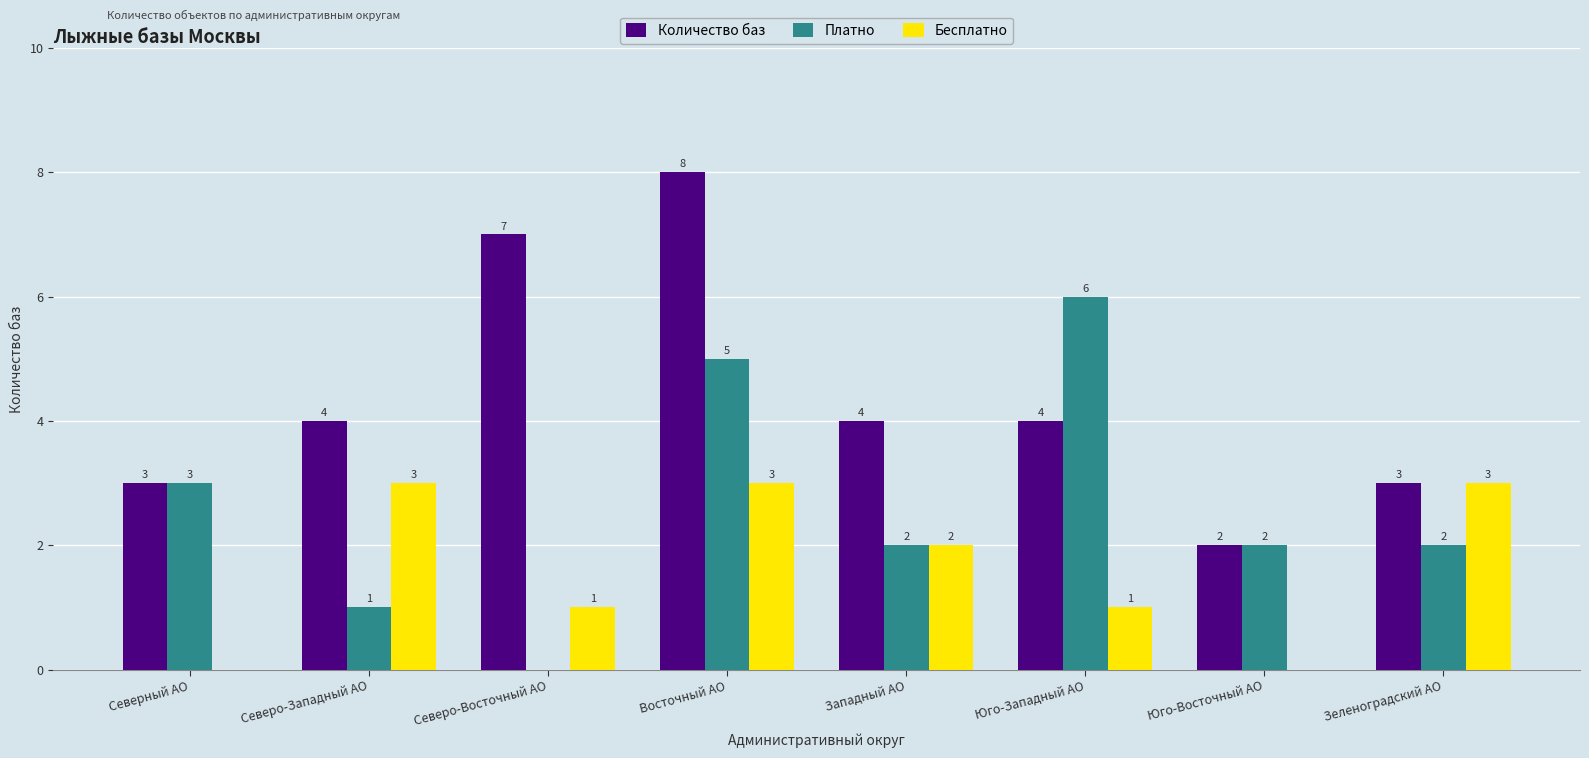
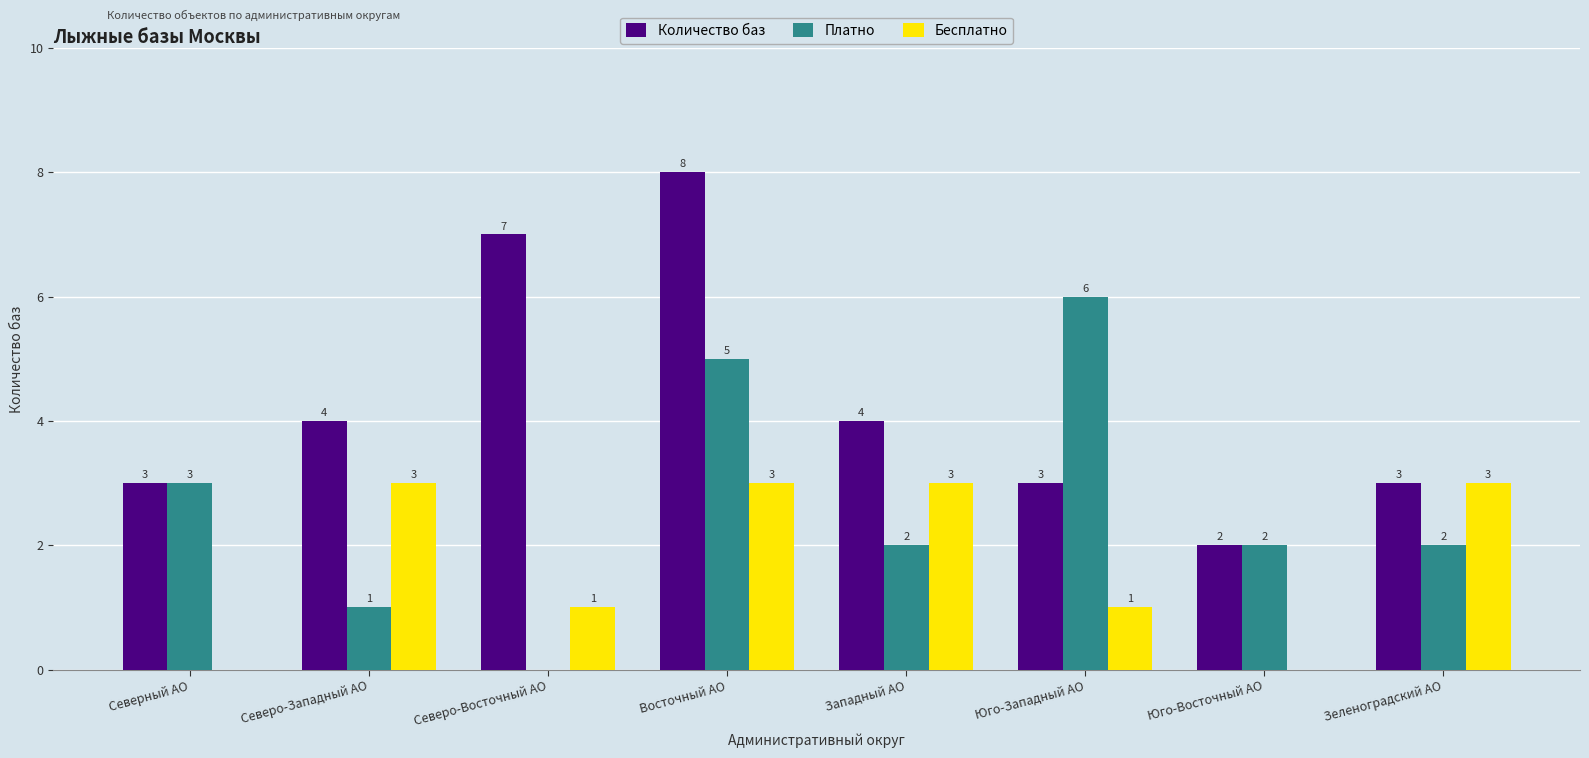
Бесплатно, Западный АО: 2 -> 3
Количество баз, Юго-Западный АО: 4 -> 3
